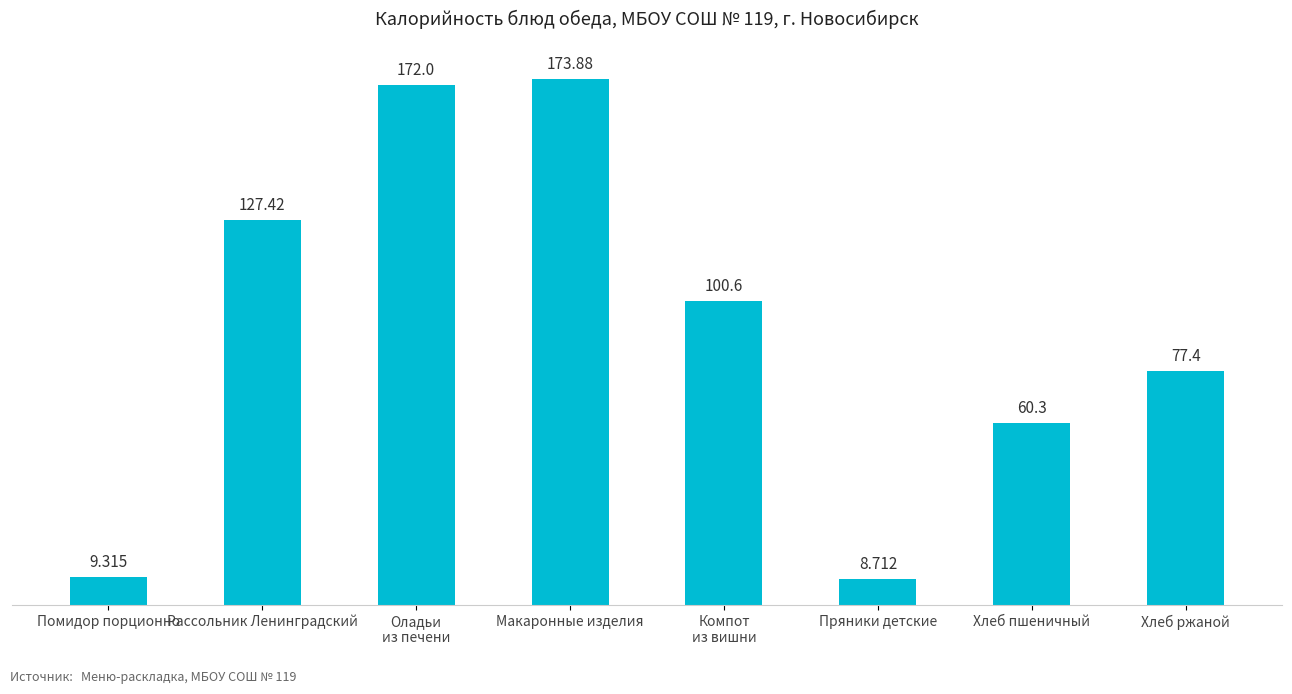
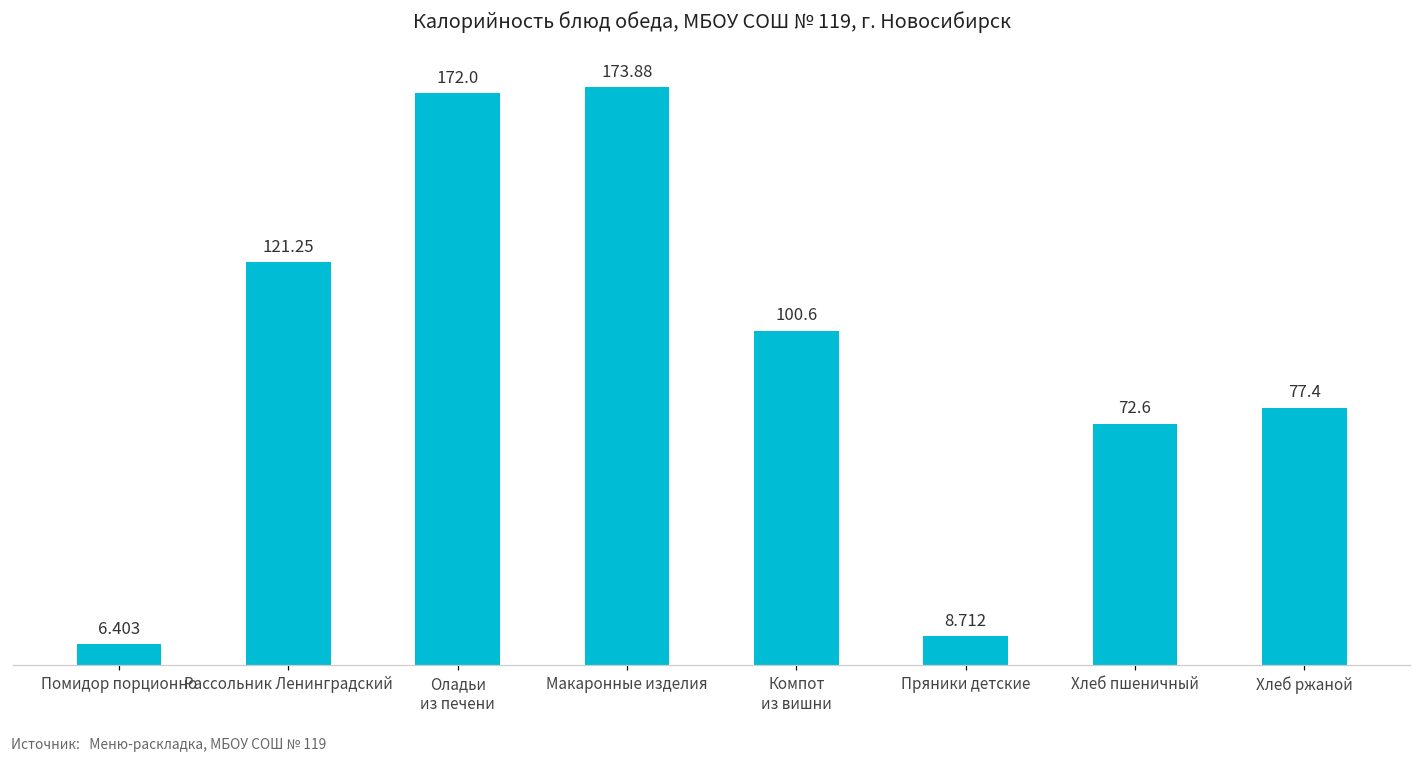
Помидор порционно: 9.315 -> 6.403
Рассольник Ленинградский: 127.42 -> 121.25
Хлеб пшеничный: 60.3 -> 72.6
